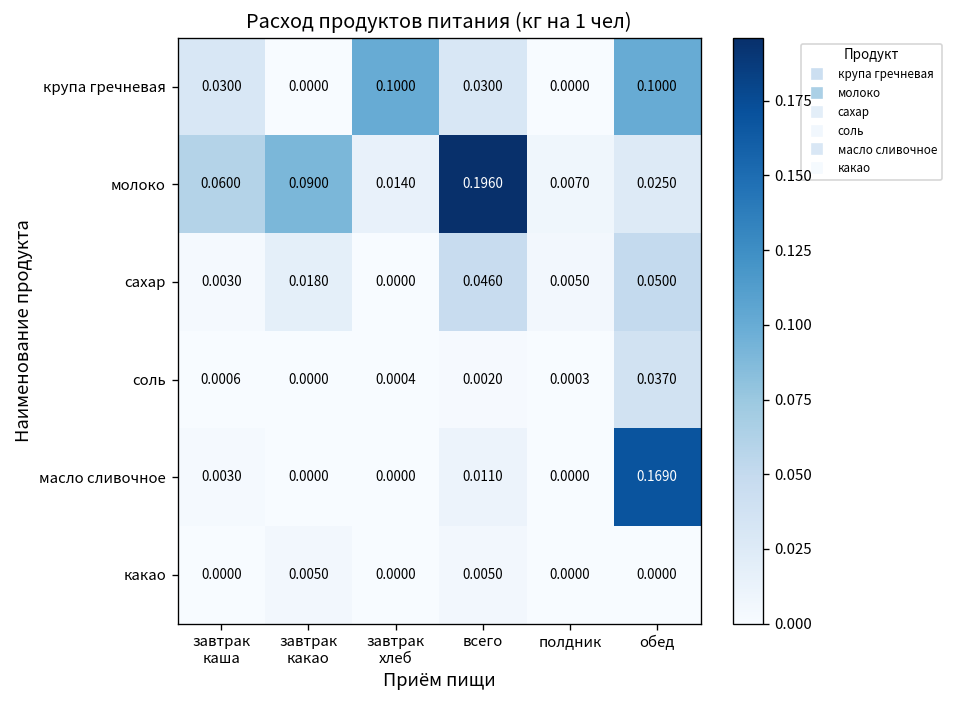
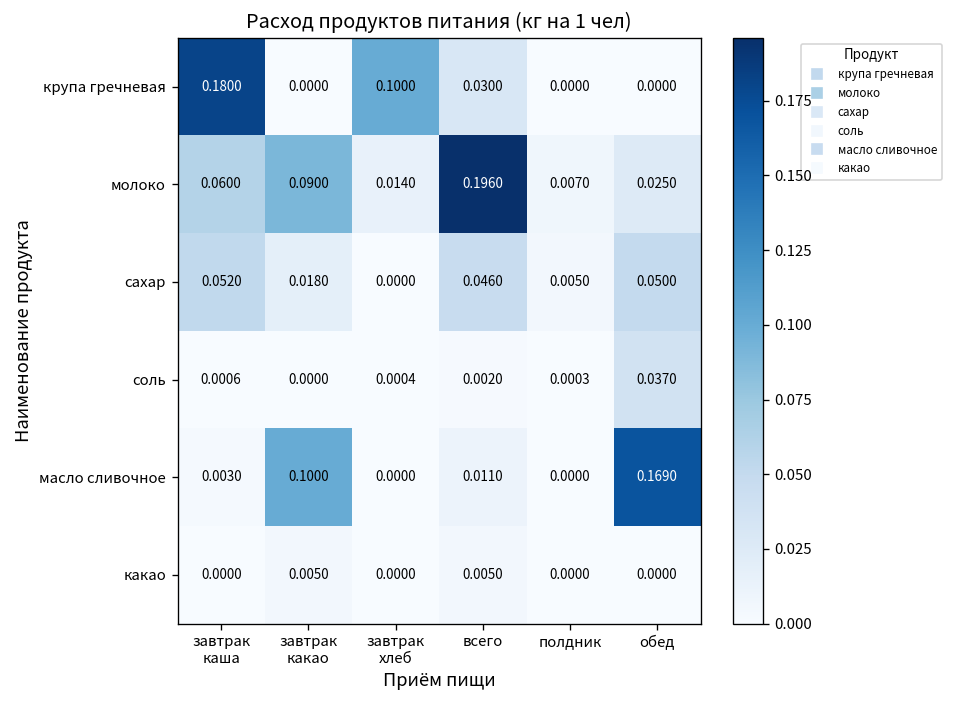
крупа гречневая, завтрак каша: 0.0300 -> 0.1800
крупа гречневая, обед: 0.1000 -> 0.0000
сахар, завтрак каша: 0.0030 -> 0.0520
масло сливочное, завтрак какао: 0.0000 -> 0.1000
